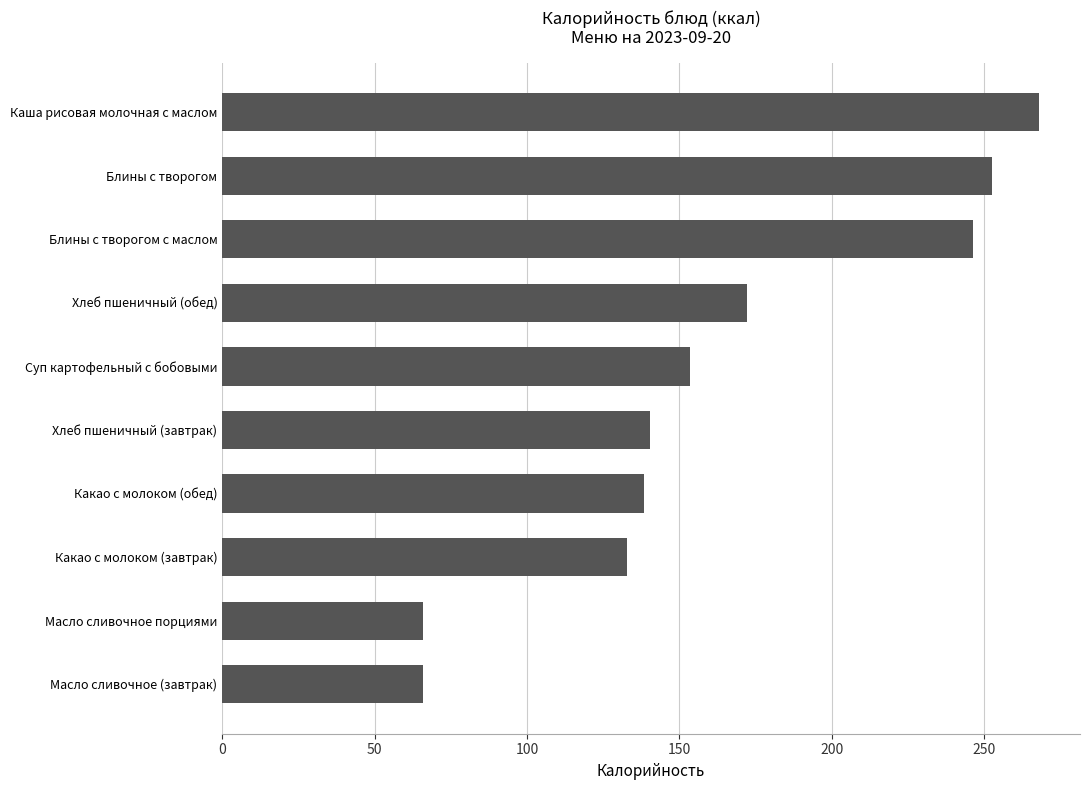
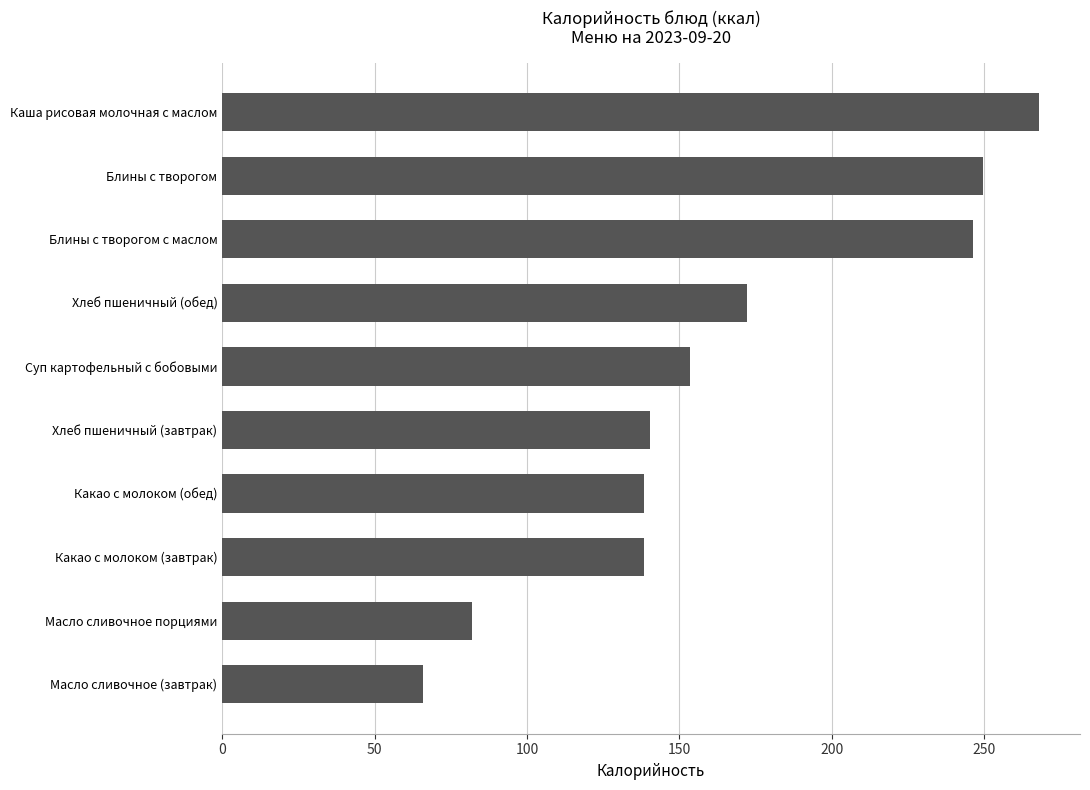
Блины с творогом: 253 -> 250
Какао с молоком (завтрак): 133 -> 138
Масло сливочное порциями: 66 -> 82
